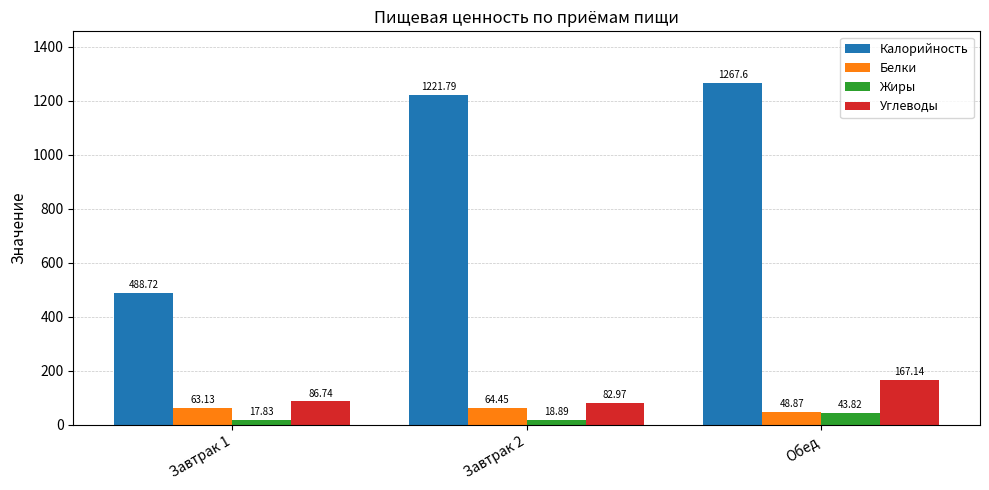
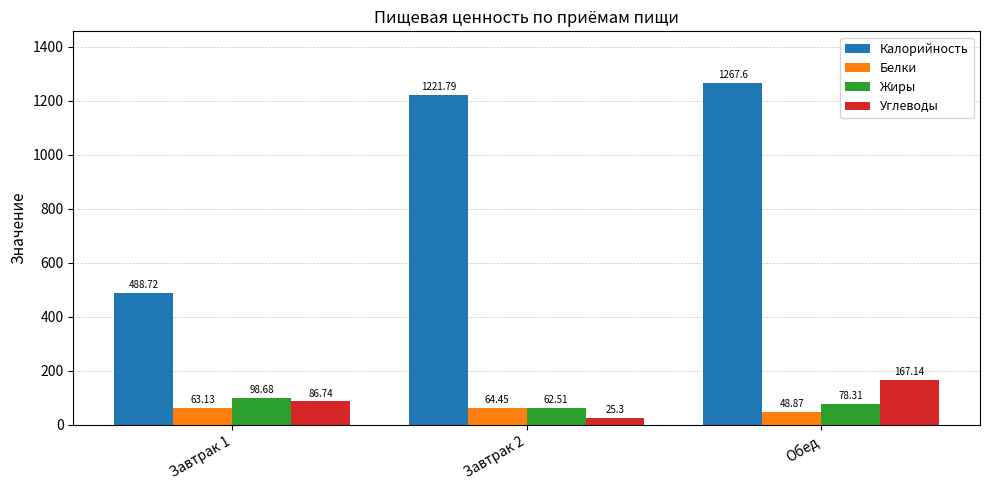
Жиры, Завтрак 1: 17.83 -> 98.68
Жиры, Завтрак 2: 18.89 -> 62.51
Углеводы, Завтрак 2: 82.97 -> 25.3
Жиры, Обед: 43.82 -> 78.31
